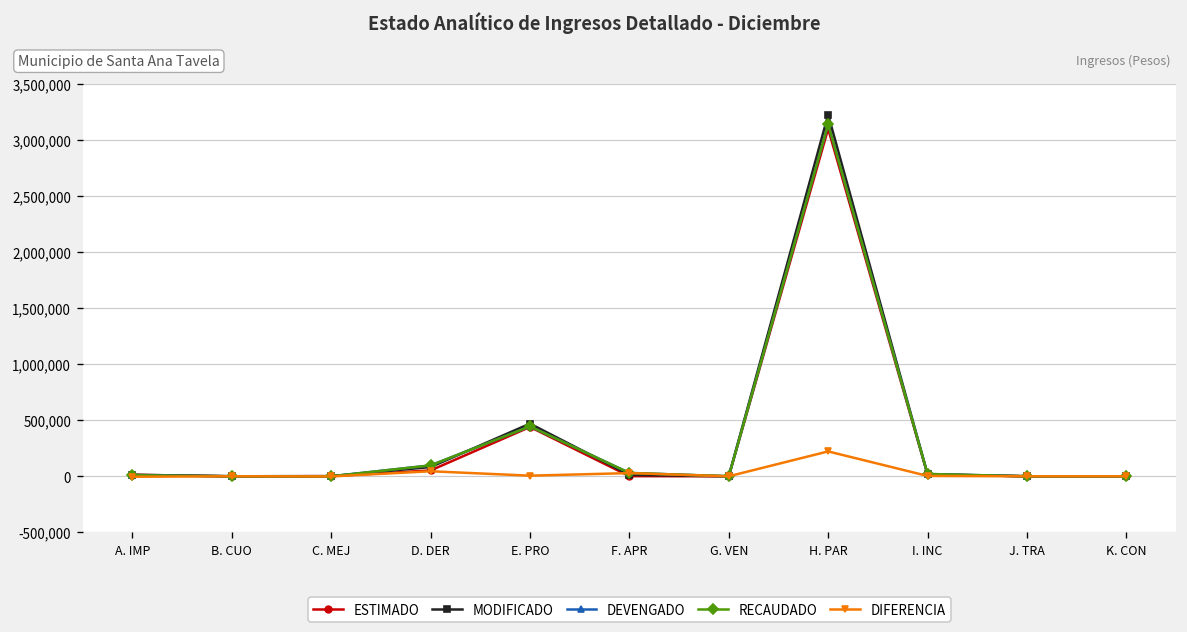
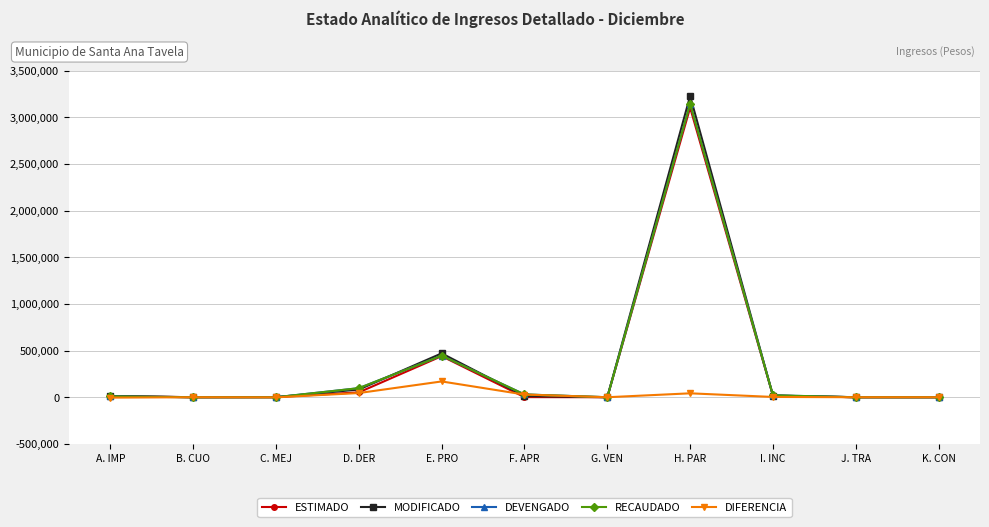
DIFERENCIA, E. PRO: 0 -> 200,000
DIFERENCIA, H. PAR: 200,000 -> 0
